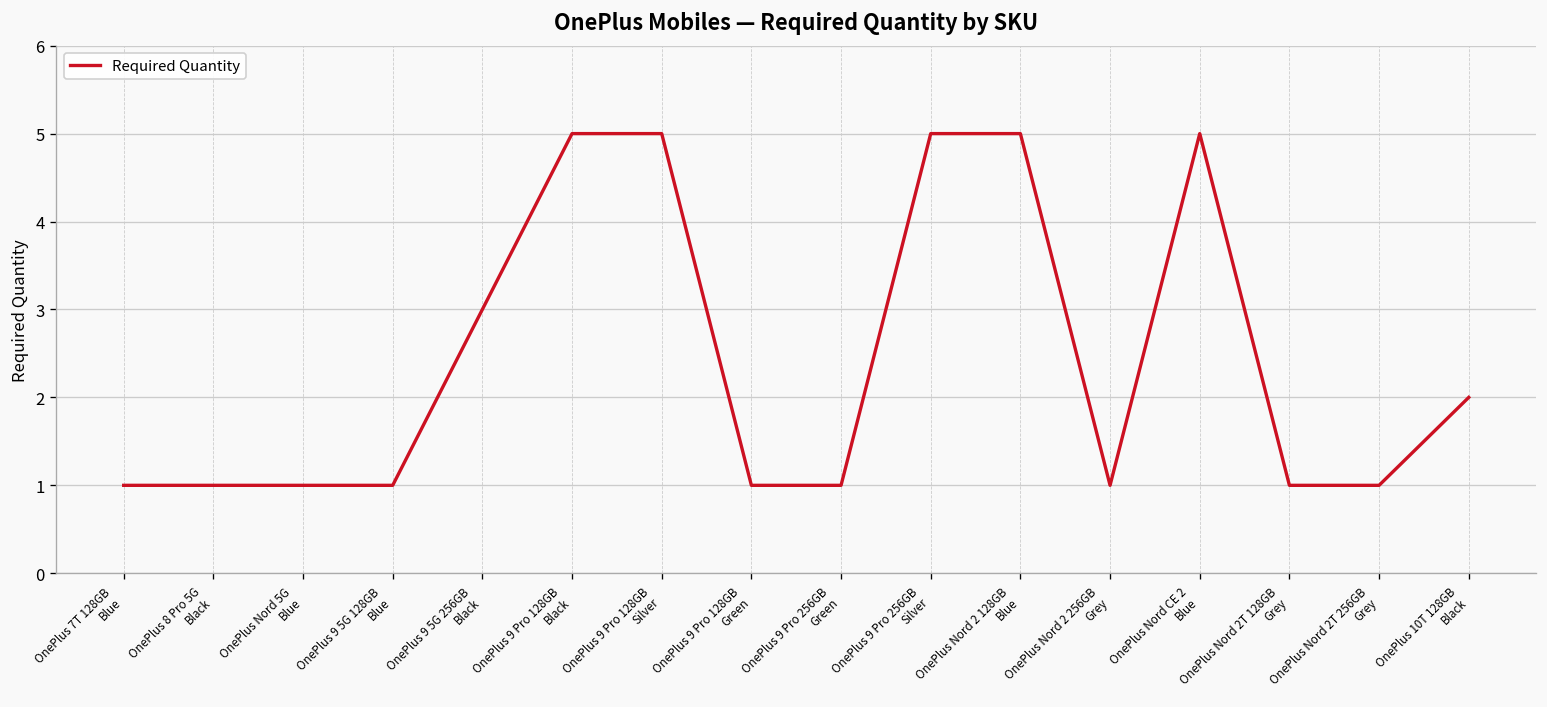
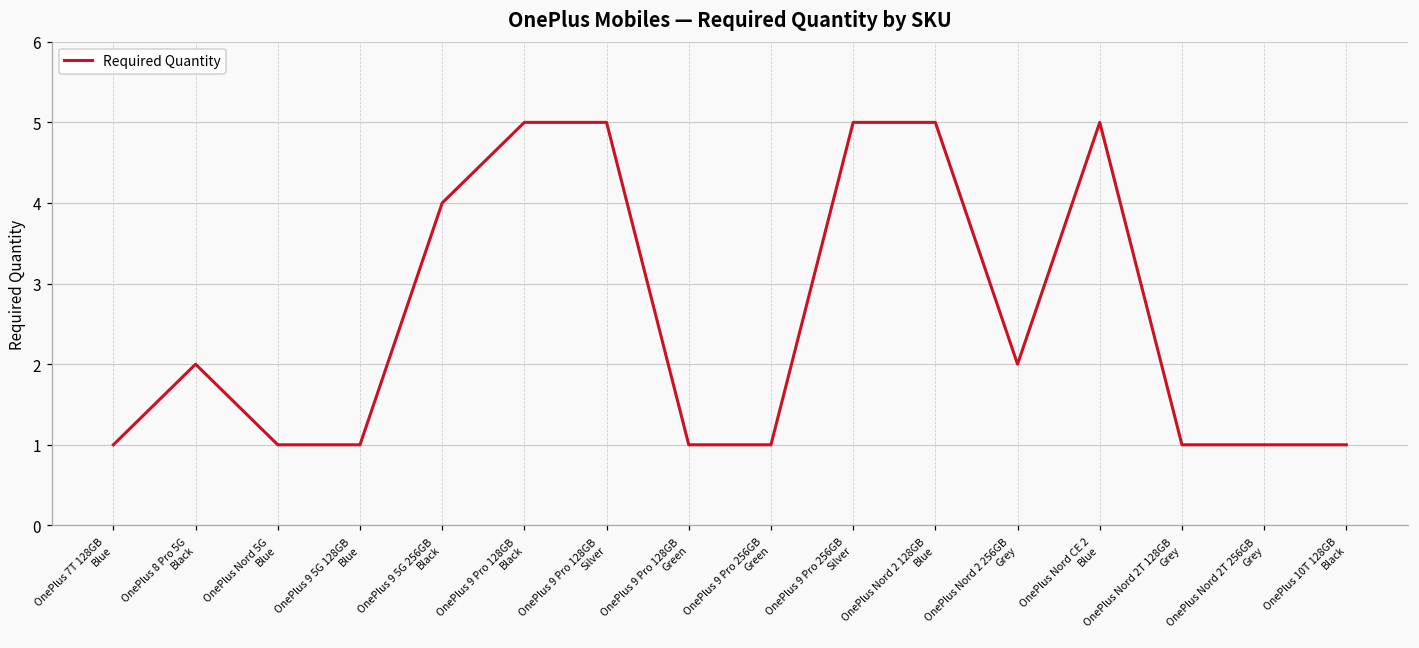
OnePlus 8 Pro 5G Black: 1 -> 2
OnePlus 9 5G 256GB Black: 3 -> 4
OnePlus Nord 2 256GB Grey: 1 -> 2
OnePlus 10T 128GB Black: 2 -> 1
